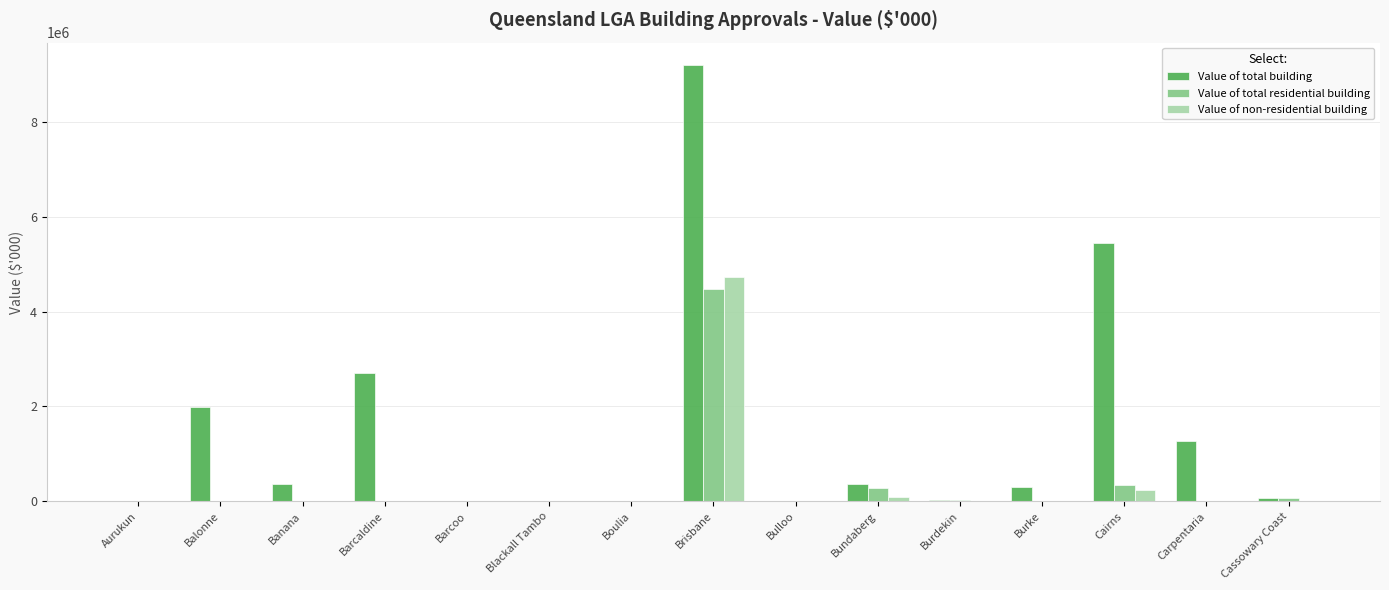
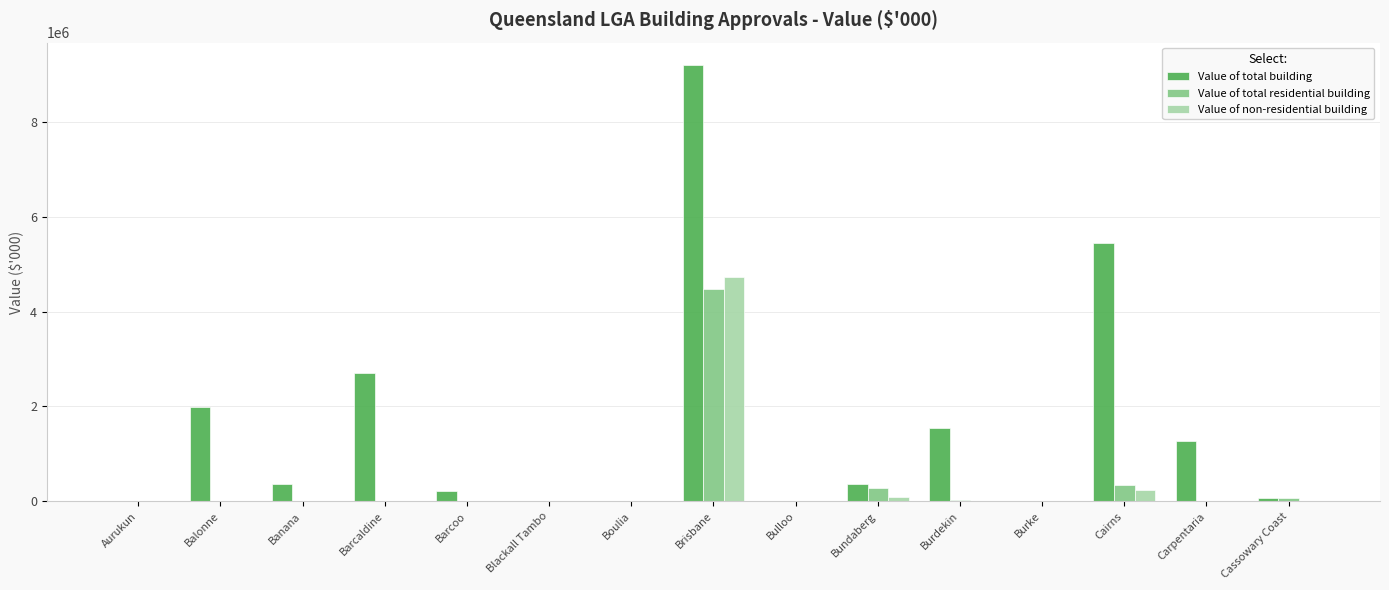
Value of total building, Barcoo: 0 -> 200000
Value of total building, Burdekin: 0 -> 1600000
Value of total building, Burke: 300000 -> 0
